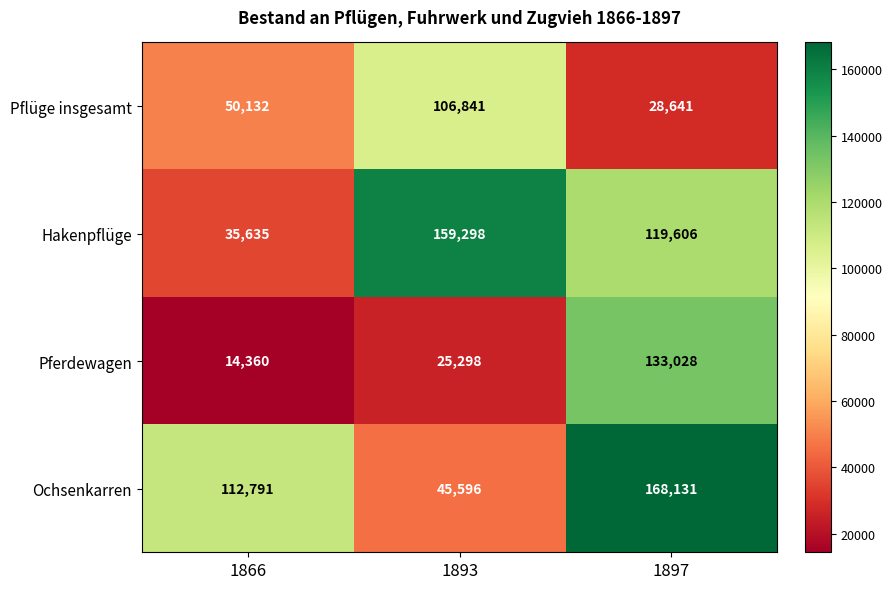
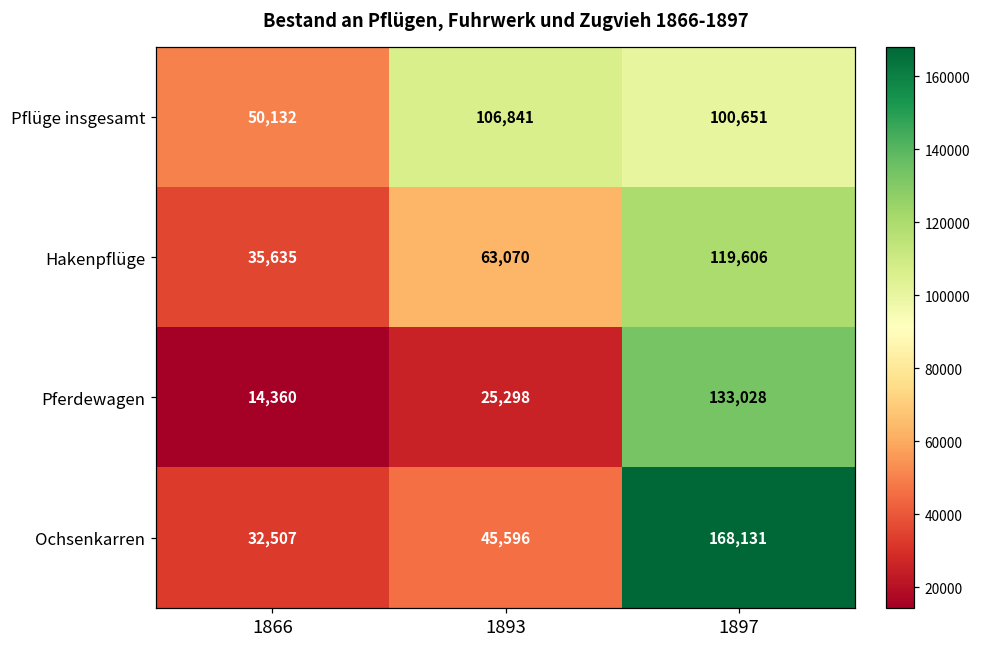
Pflüge insgesamt, 1897: 28,641 -> 100,651
Hakenpflüge, 1893: 159,298 -> 63,070
Ochsenkarren, 1866: 112,791 -> 32,507
